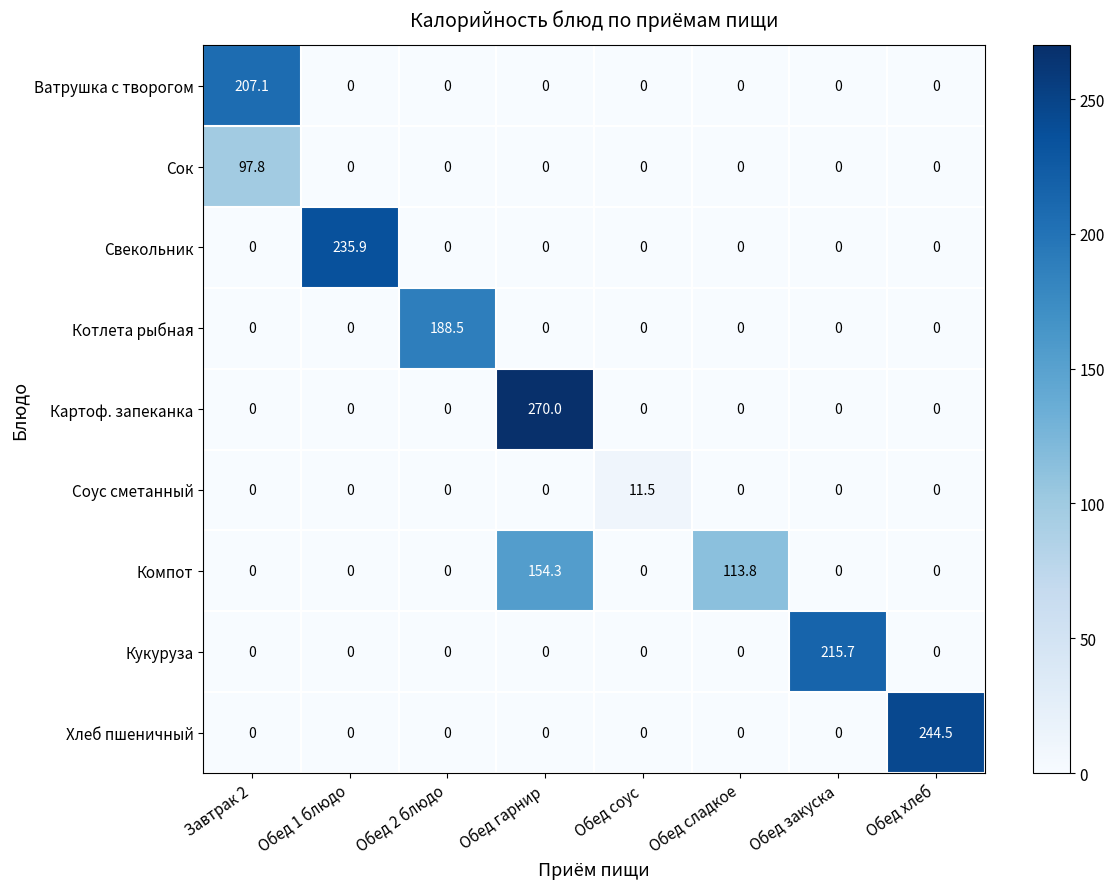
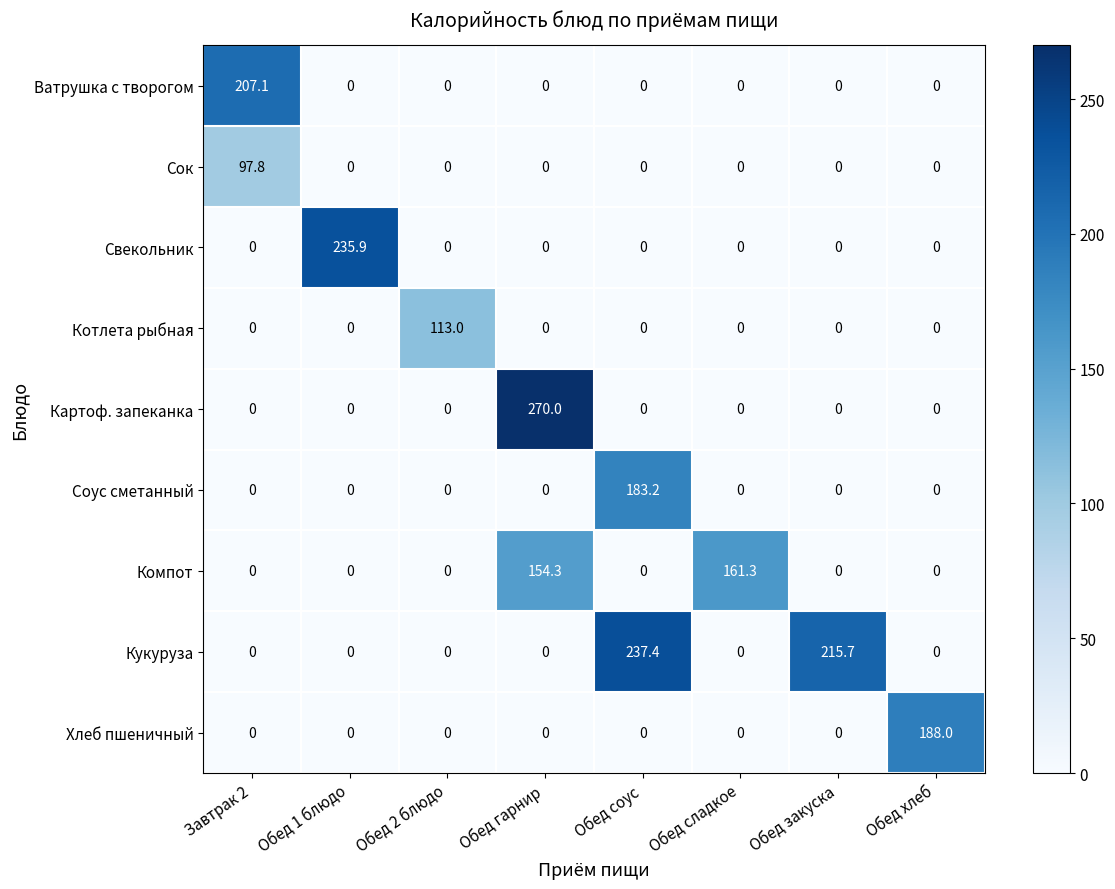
Котлета рыбная, Обед 2 блюдо: 188.5 -> 113.0
Соус сметанный, Обед соус: 11.5 -> 183.2
Компот, Обед сладкое: 113.8 -> 161.3
Кукуруза, Обед соус: 0 -> 237.4
Хлеб пшеничный, Обед хлеб: 244.5 -> 188.0
